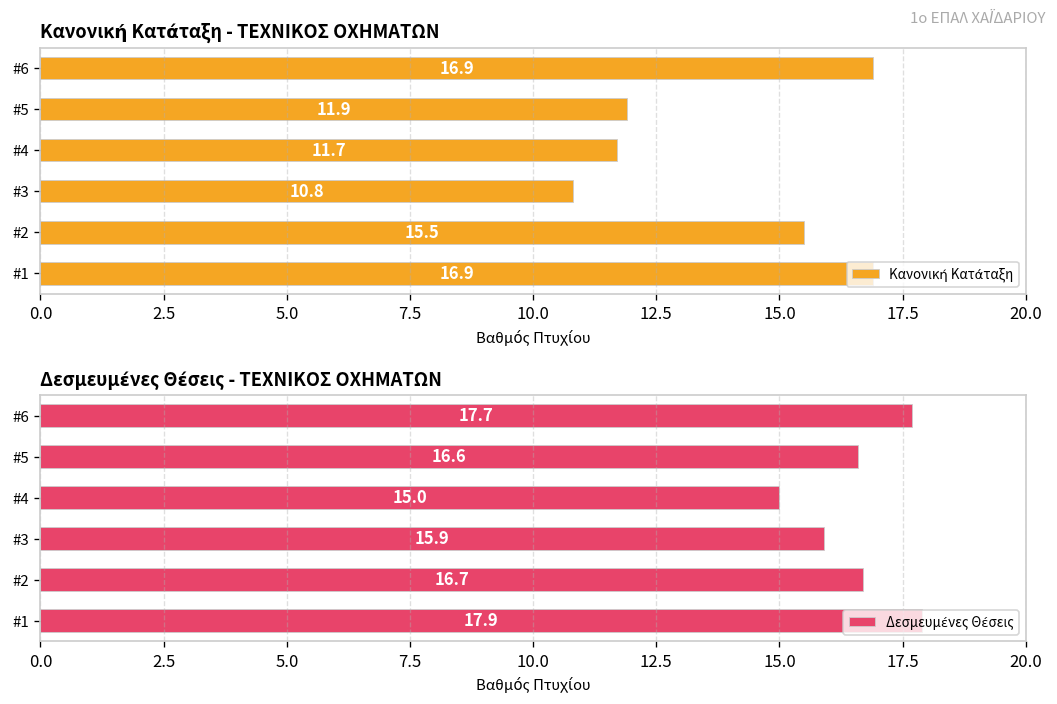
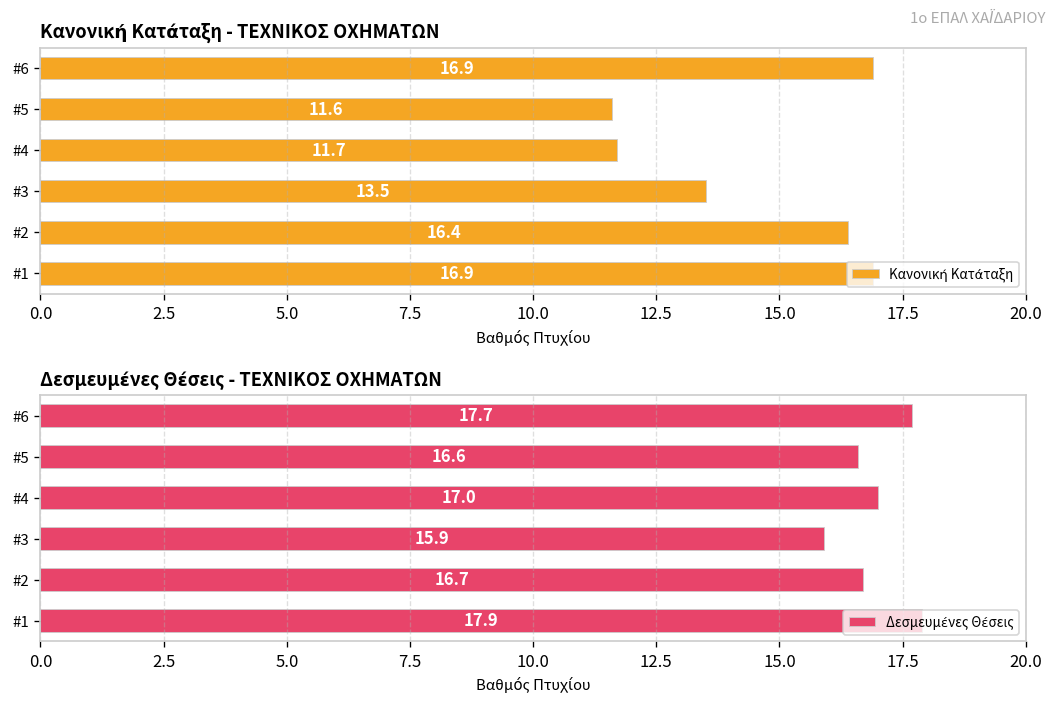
Κανονική Κατάταξη - ΤΕΧΝΙΚΟΣ ΟΧΗΜΑΤΩΝ, #5: 11.9 -> 11.6
Κανονική Κατάταξη - ΤΕΧΝΙΚΟΣ ΟΧΗΜΑΤΩΝ, #3: 10.8 -> 13.5
Κανονική Κατάταξη - ΤΕΧΝΙΚΟΣ ΟΧΗΜΑΤΩΝ, #2: 15.5 -> 16.4
Δεσμευμένες Θέσεις - ΤΕΧΝΙΚΟΣ ΟΧΗΜΑΤΩΝ, #4: 15.0 -> 17.0
